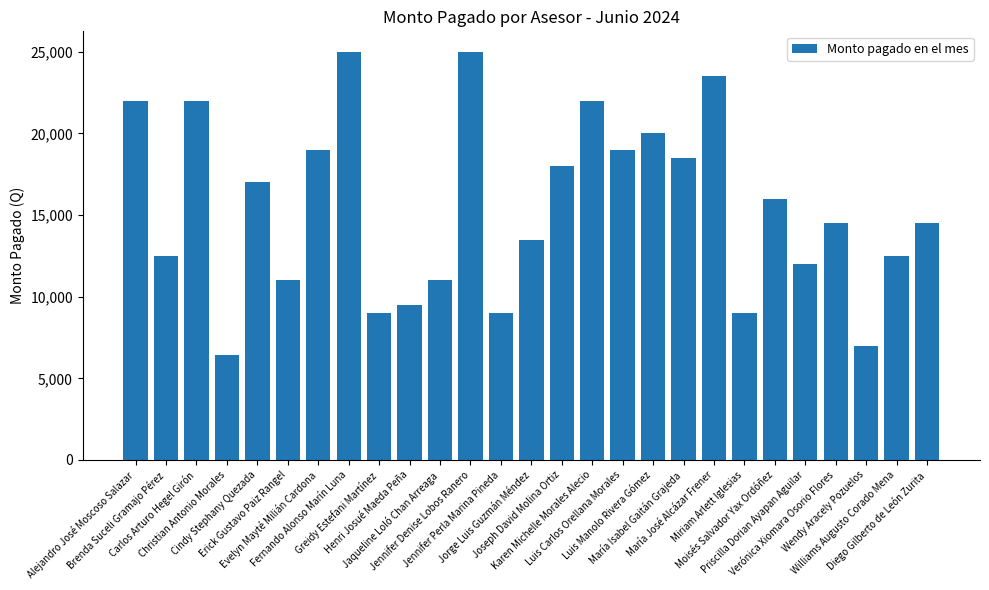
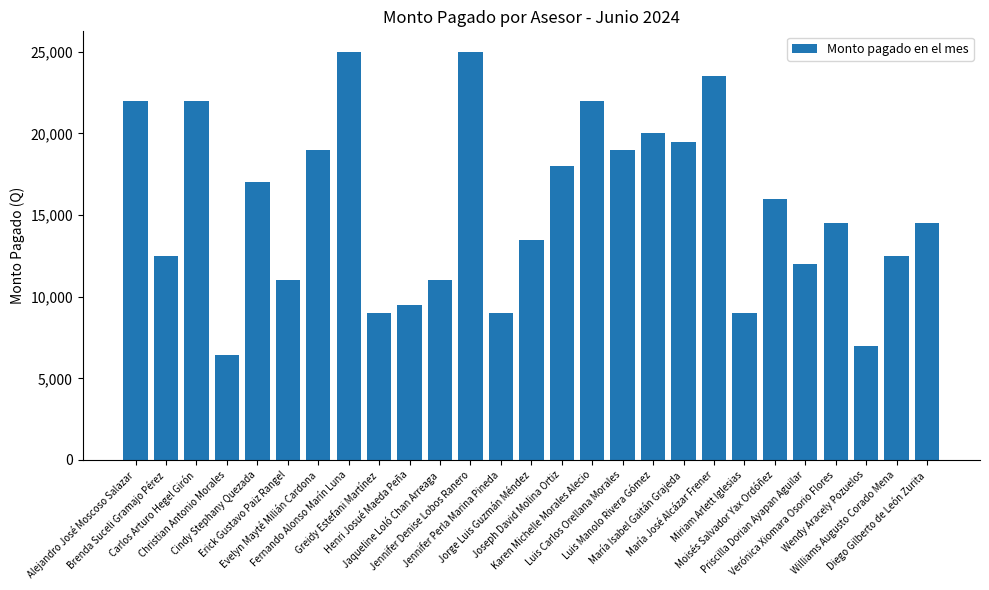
María Isabel Gaitán Grajeda: 18,500 -> 19,500
